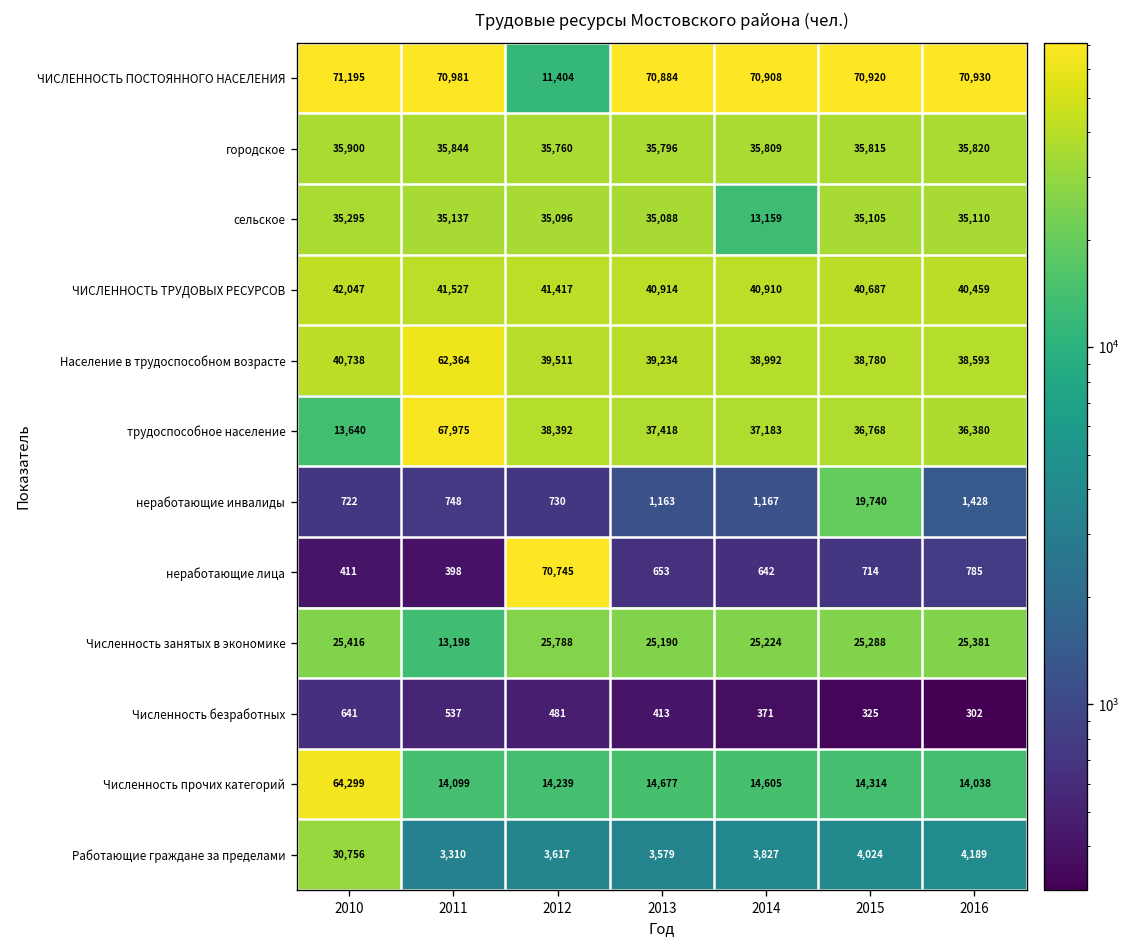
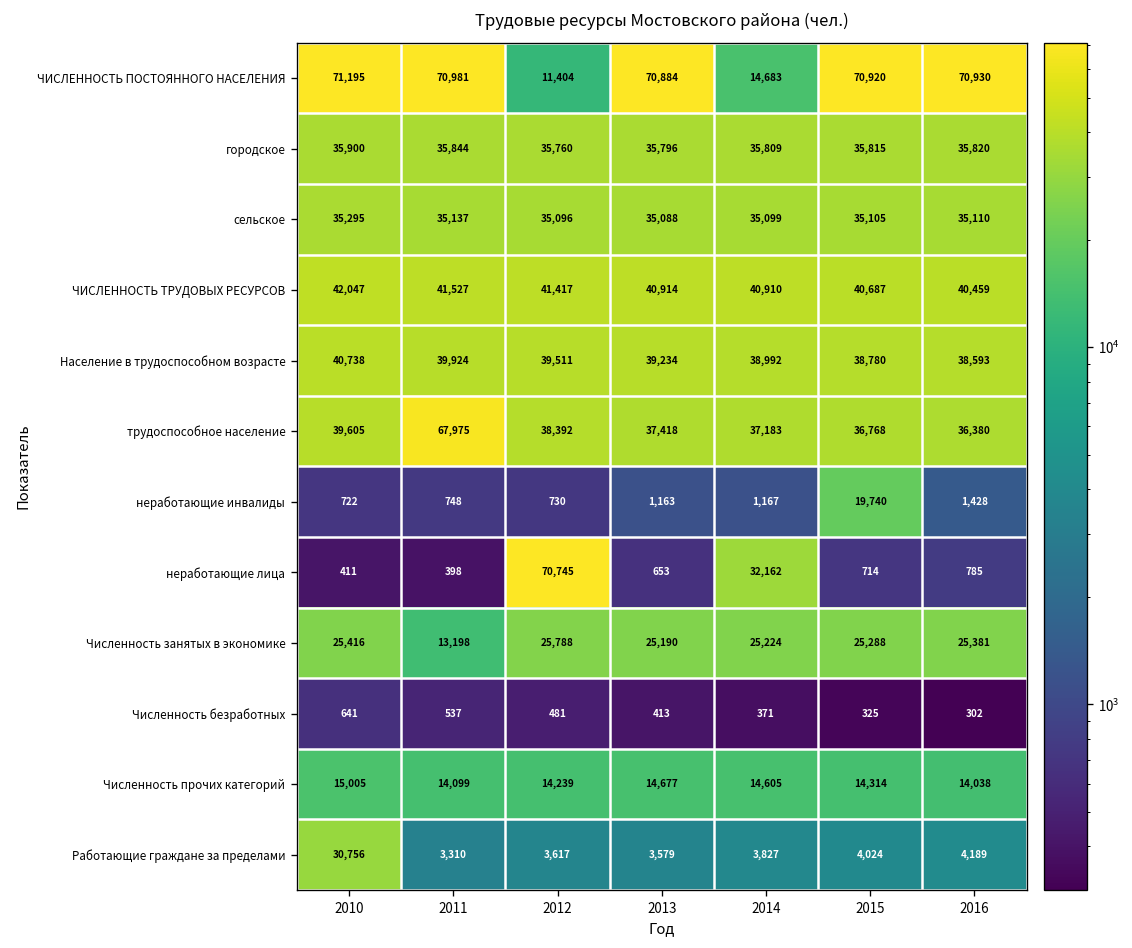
ЧИСЛЕННОСТЬ ПОСТОЯННОГО НАСЕЛЕНИЯ, 2014: 70,908 -> 14,683
сельское, 2014: 13,159 -> 35,099
Население в трудоспособном возрасте, 2011: 62,364 -> 39,924
трудоспособное население, 2010: 13,640 -> 39,605
неработающие лица, 2014: 642 -> 32,162
Численность прочих категорий, 2010: 64,299 -> 15,005
